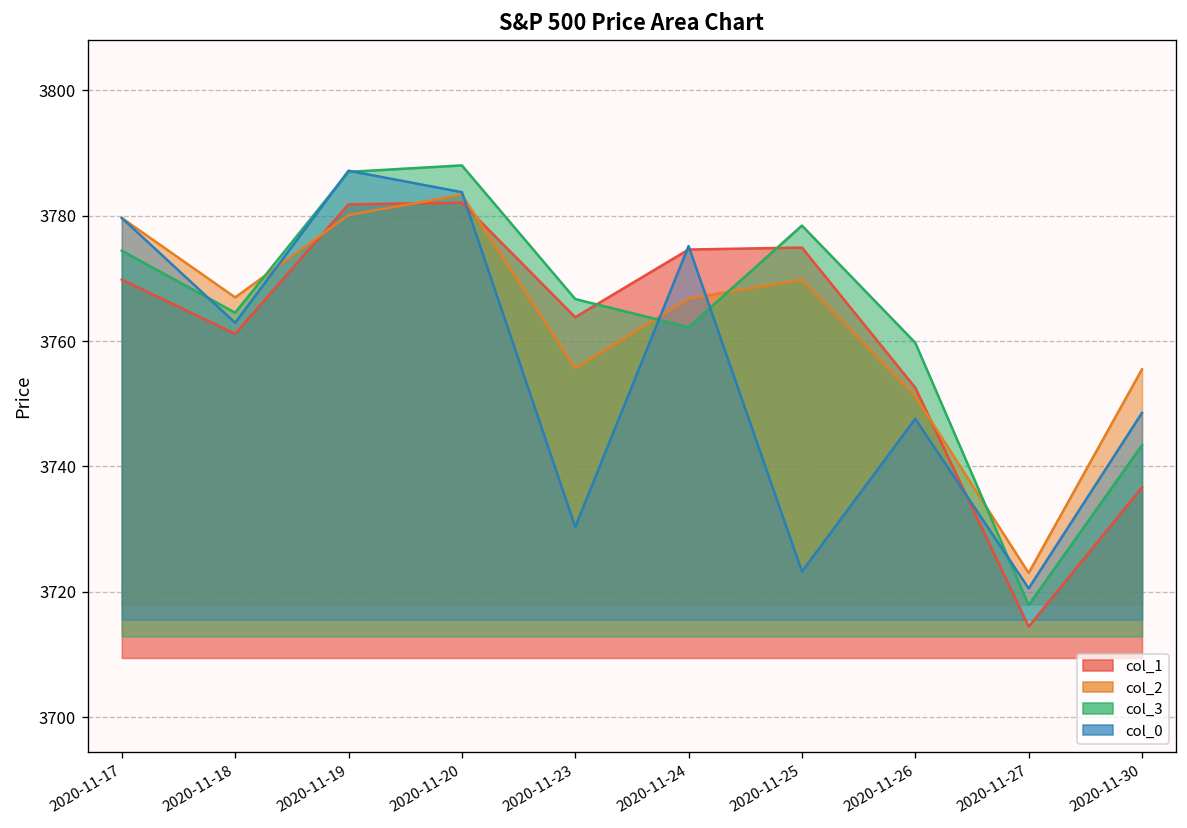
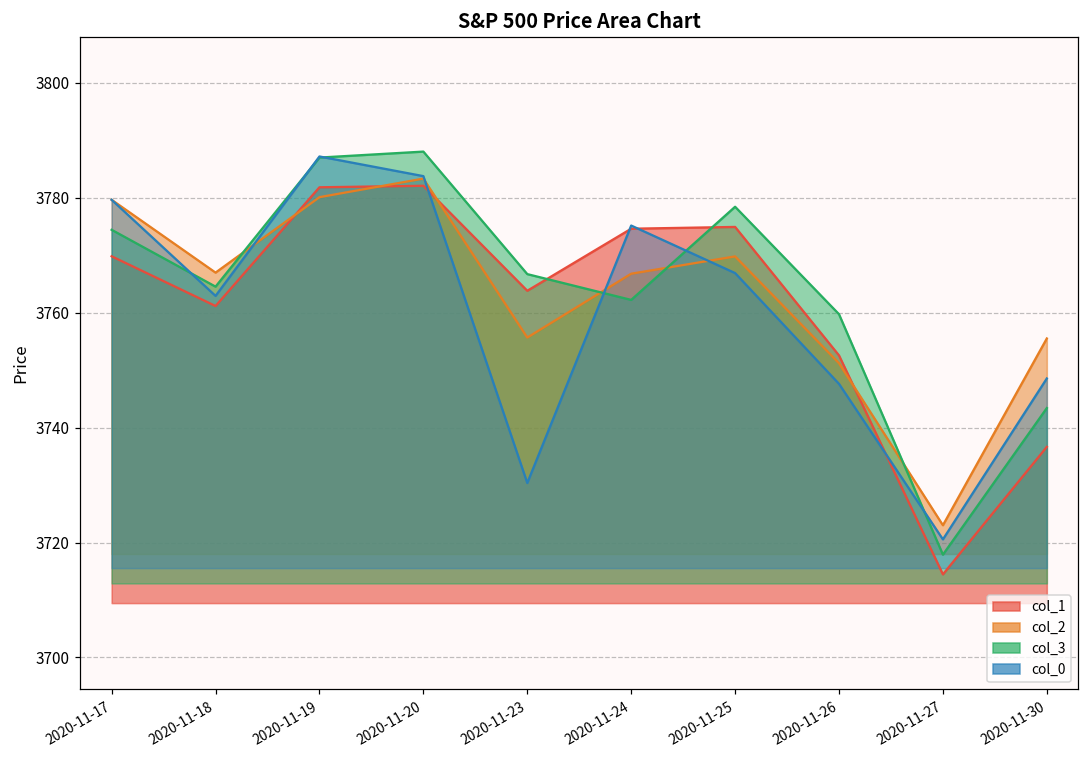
col_0, 2020-11-25: 3723 -> 3767
